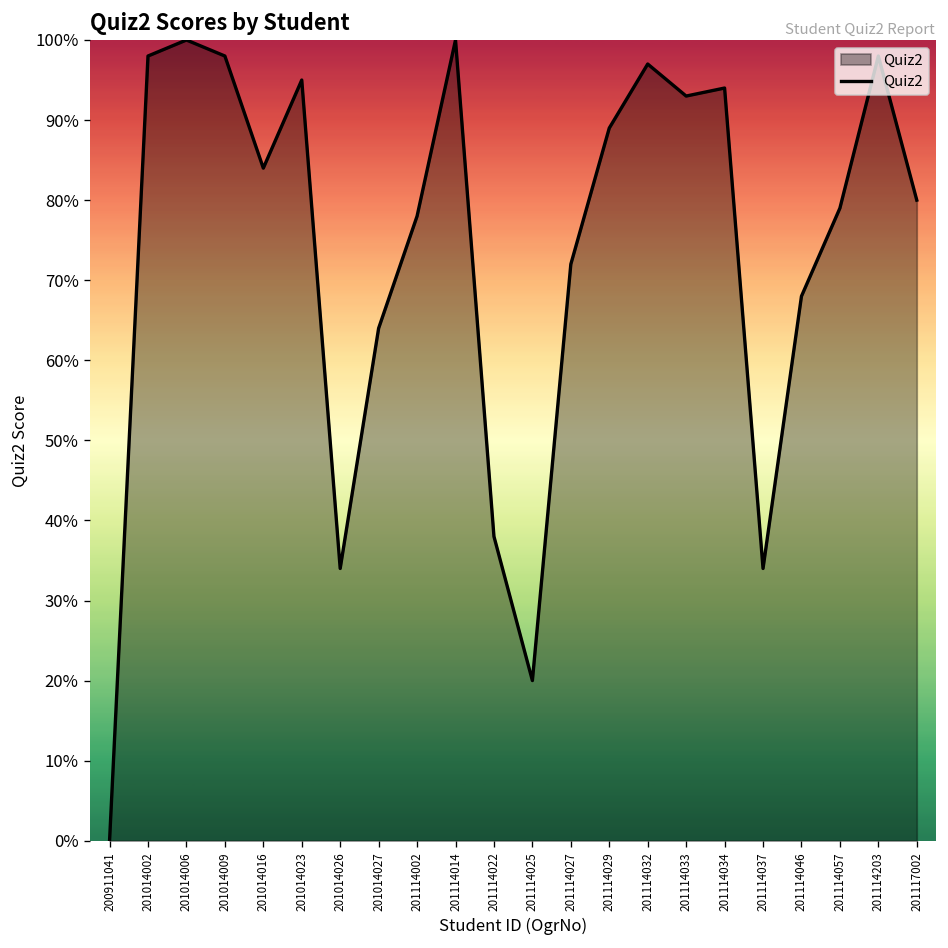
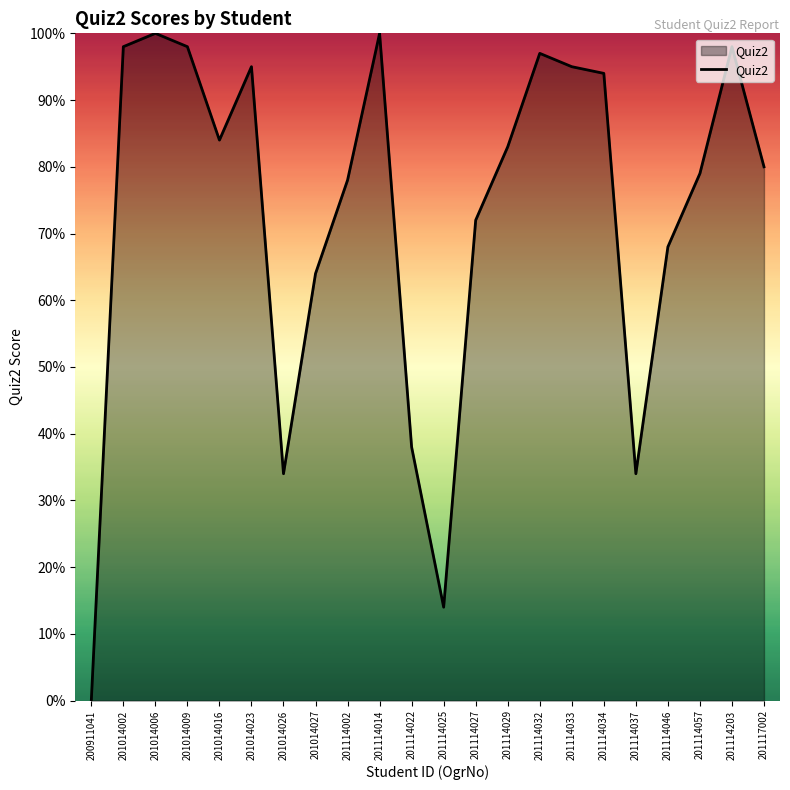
201114025: 20% -> 14%
201114029: 89% -> 83%
201114033: 93% -> 95%
